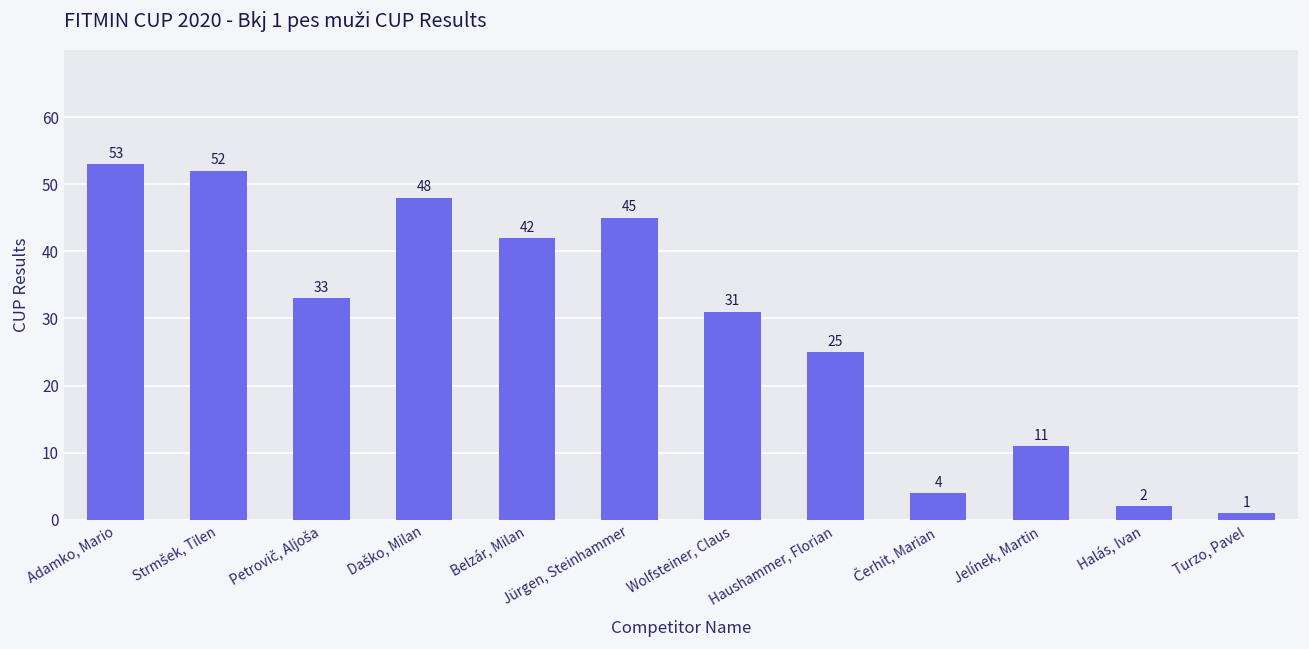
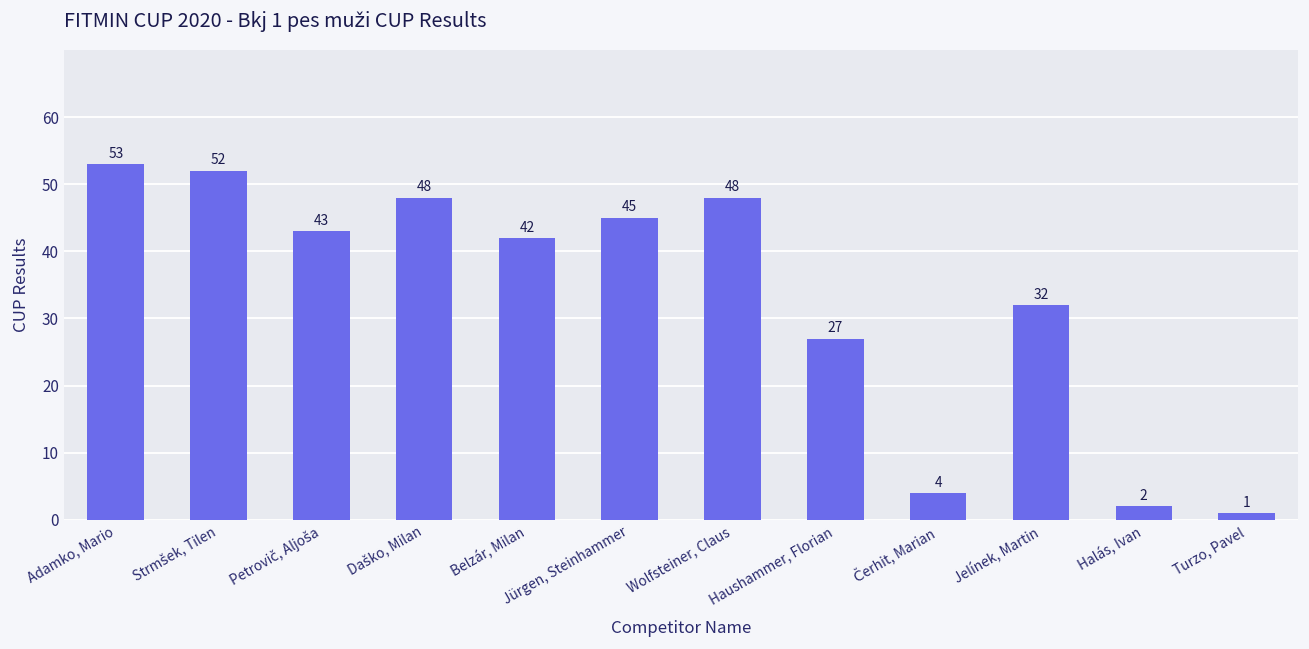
Petrovič, Aljoša: 33 -> 43
Wolfsteiner, Claus: 31 -> 48
Haushammer, Florian: 25 -> 27
Jelínek, Martin: 11 -> 32
